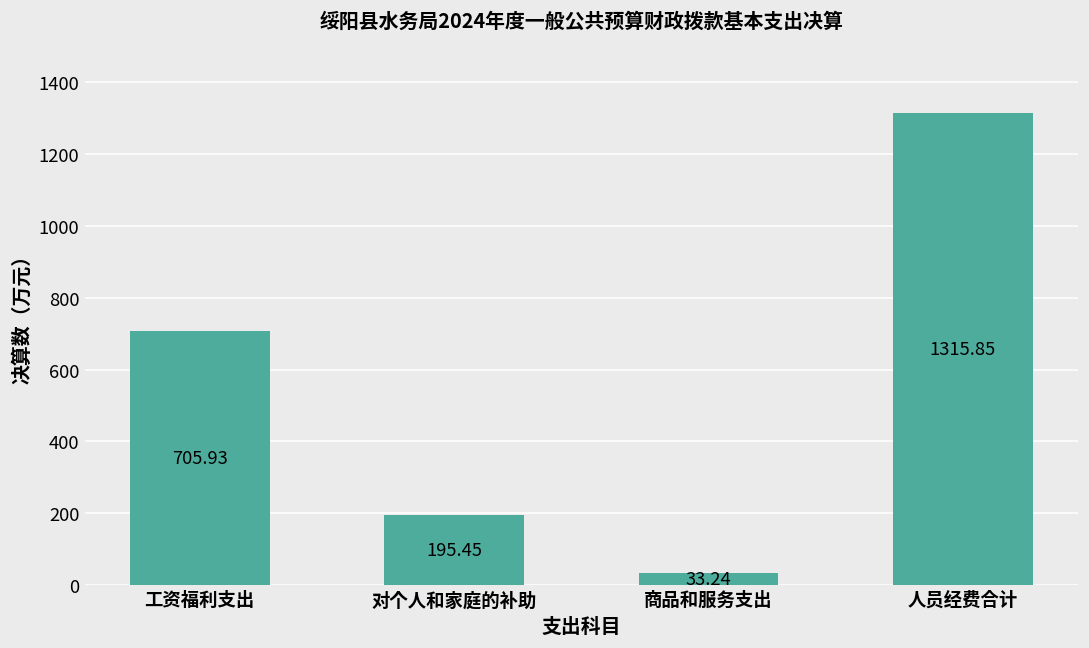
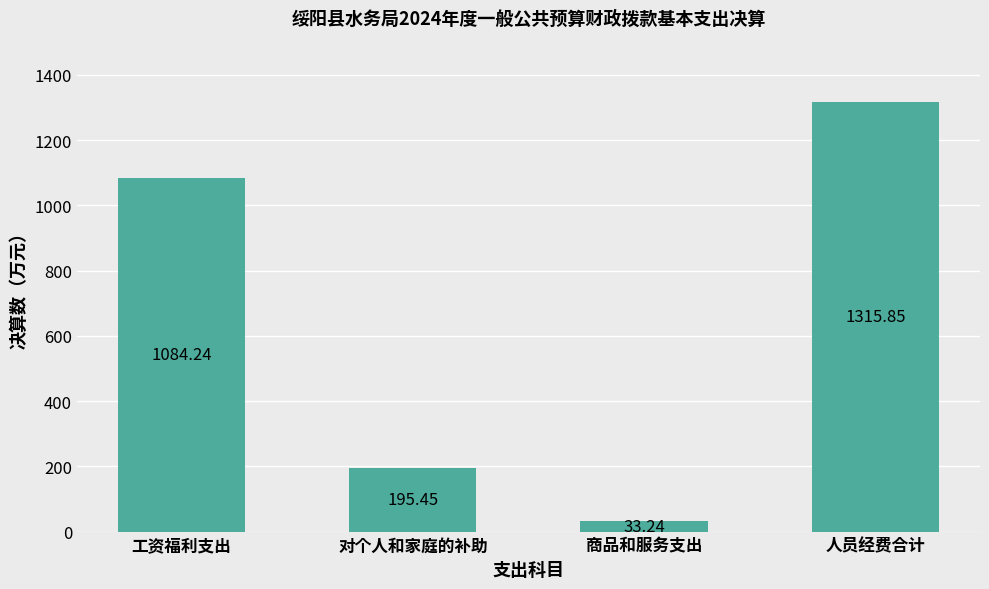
工资福利支出: 705.93 -> 1084.24
